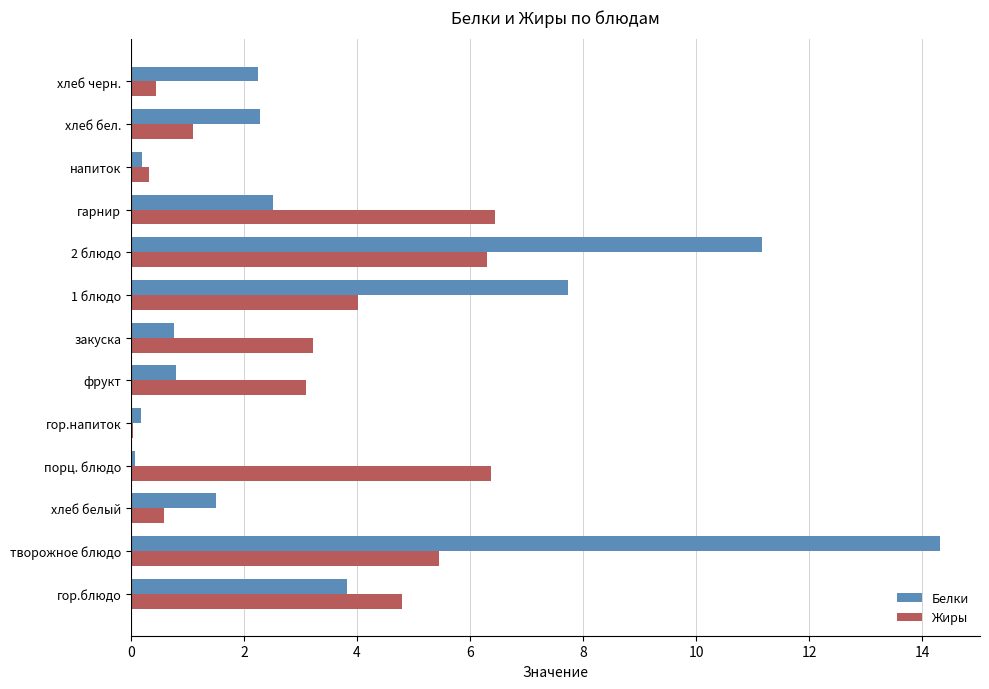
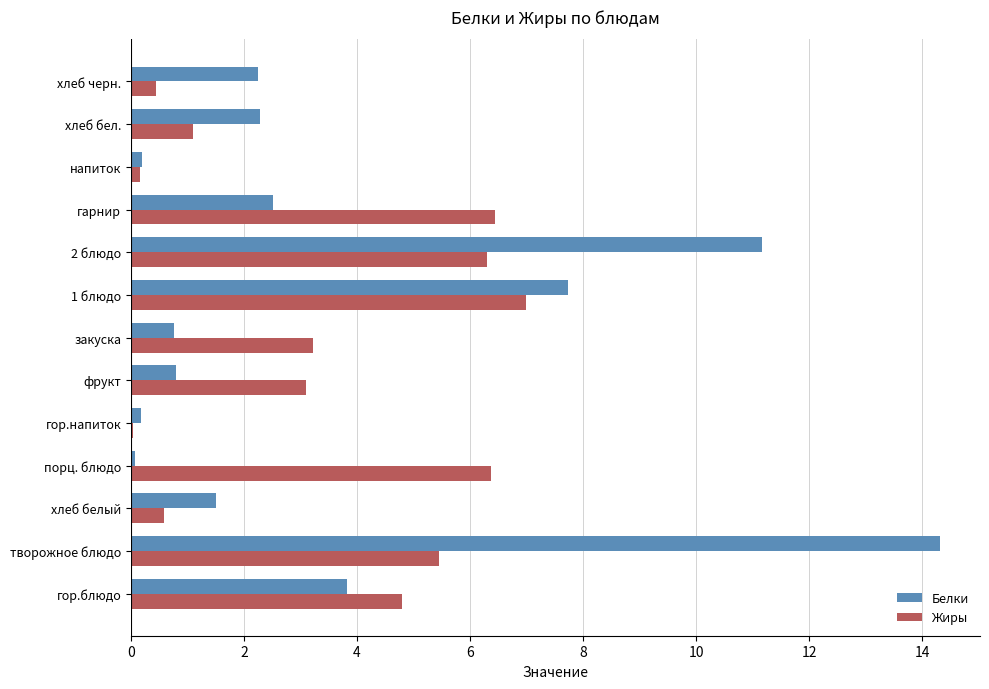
Жиры, напиток: 0.3 -> 0.2
Жиры, 1 блюдо: 4.0 -> 7.0
